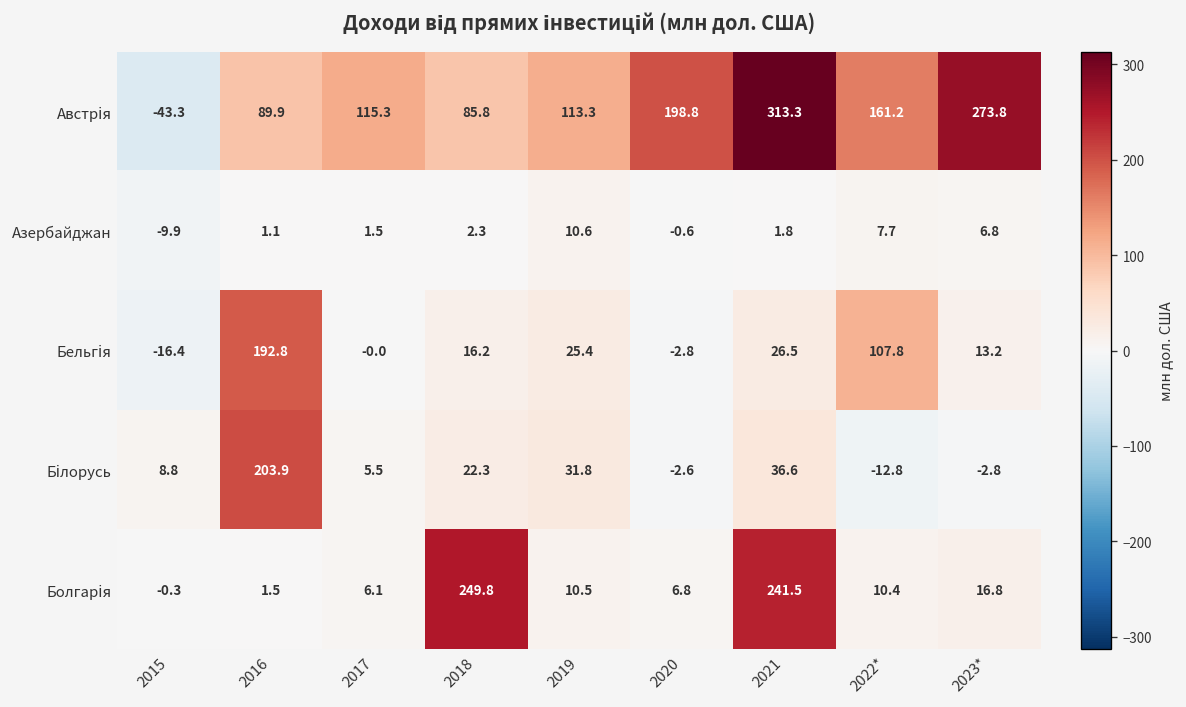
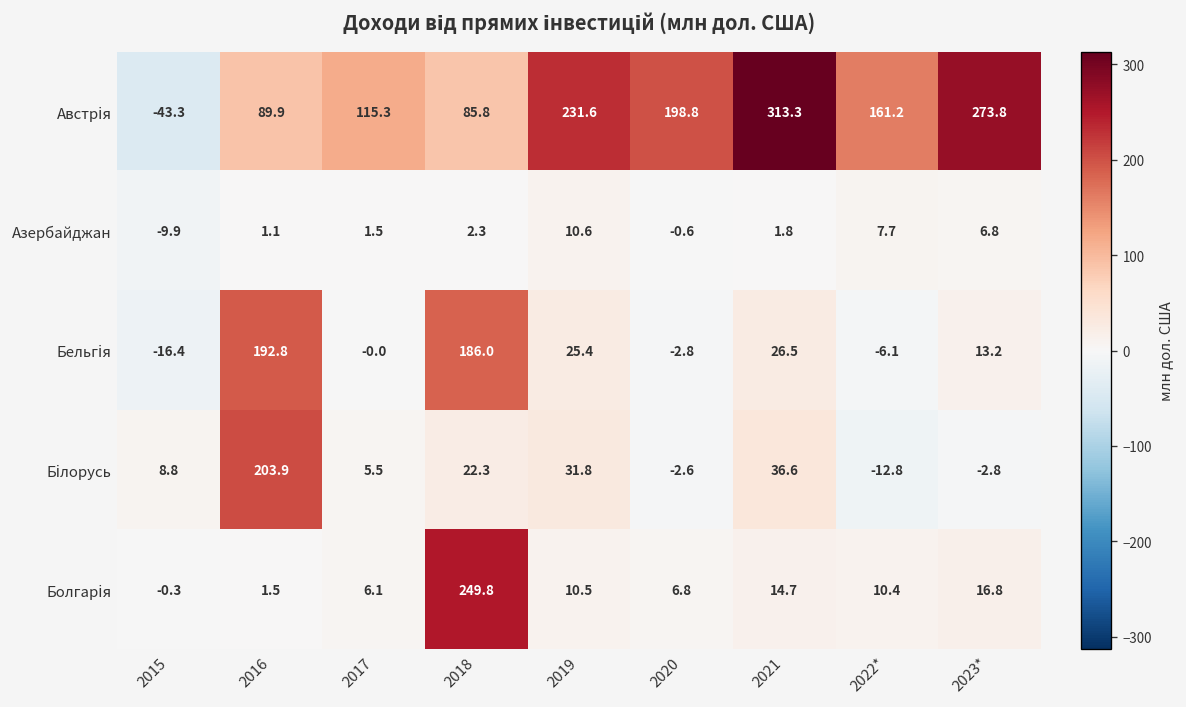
Австрія, 2019: 113.3 -> 231.6
Бельгія, 2018: 16.2 -> 186.0
Бельгія, 2022*: 107.8 -> -6.1
Болгарія, 2021: 241.5 -> 14.7
